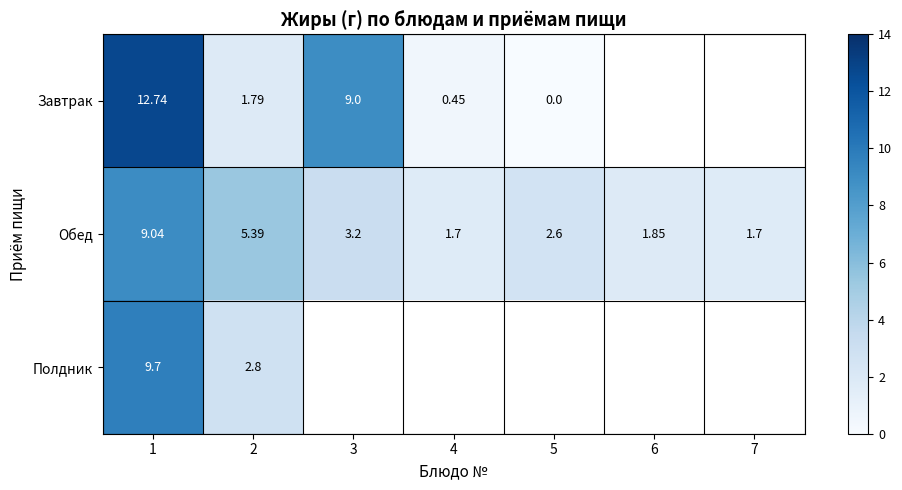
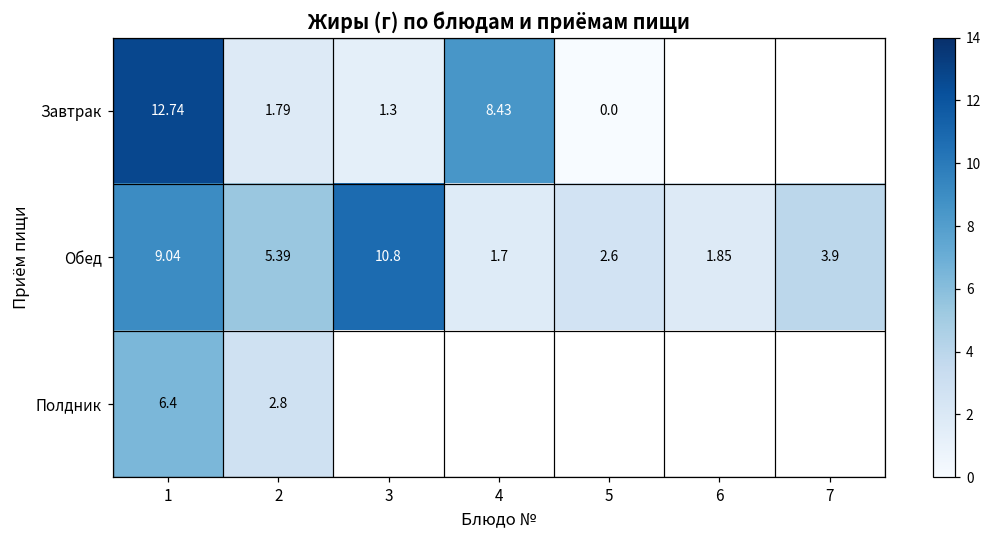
Завтрак, 3: 9.0 -> 1.3
Завтрак, 4: 0.45 -> 8.43
Обед, 3: 3.2 -> 10.8
Обед, 7: 1.7 -> 3.9
Полдник, 1: 9.7 -> 6.4
